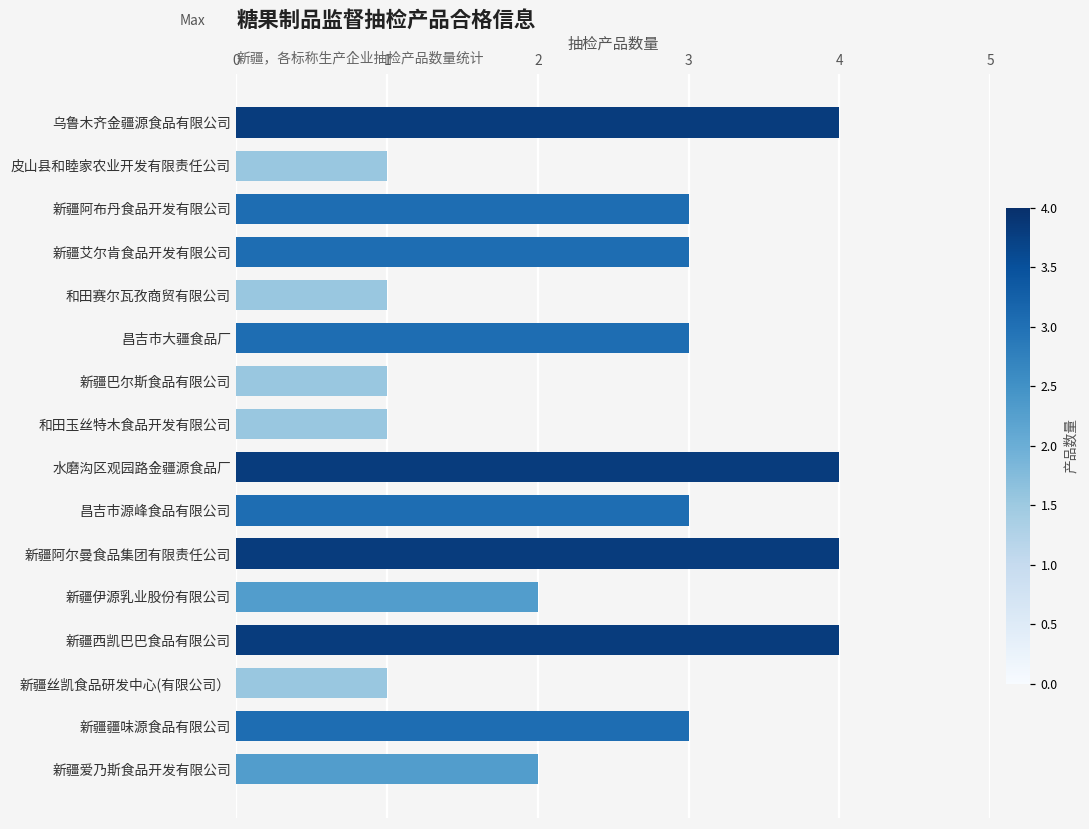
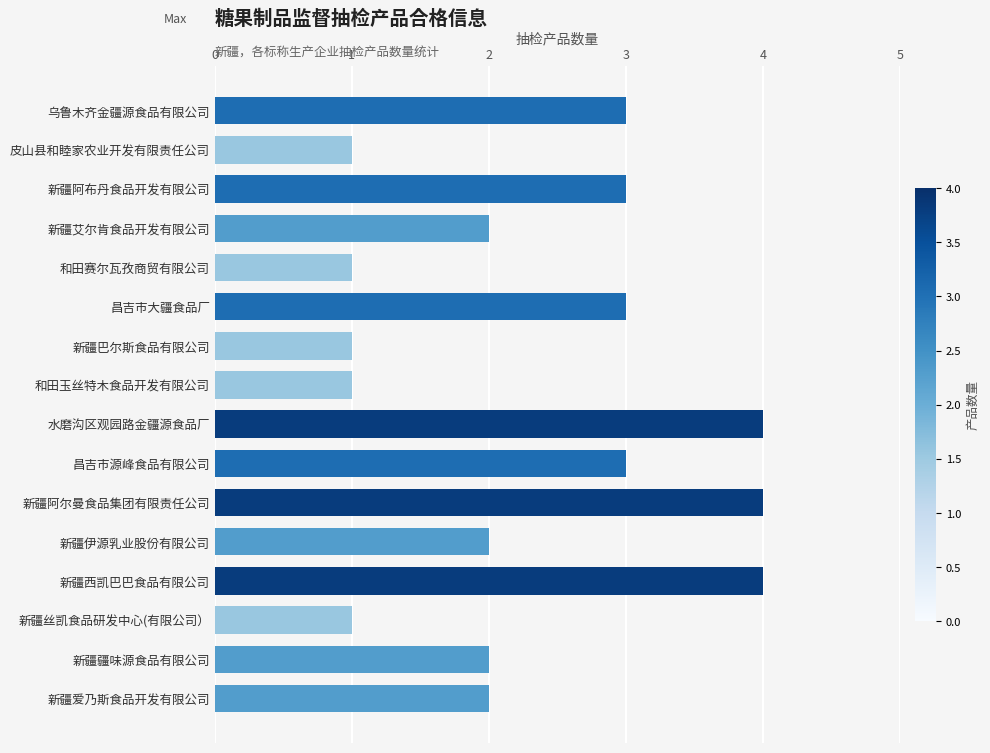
乌鲁木齐金疆源食品有限公司: 4 -> 3
新疆艾尔肯食品开发有限公司: 3 -> 2
新疆疆味源食品有限公司: 3 -> 2
